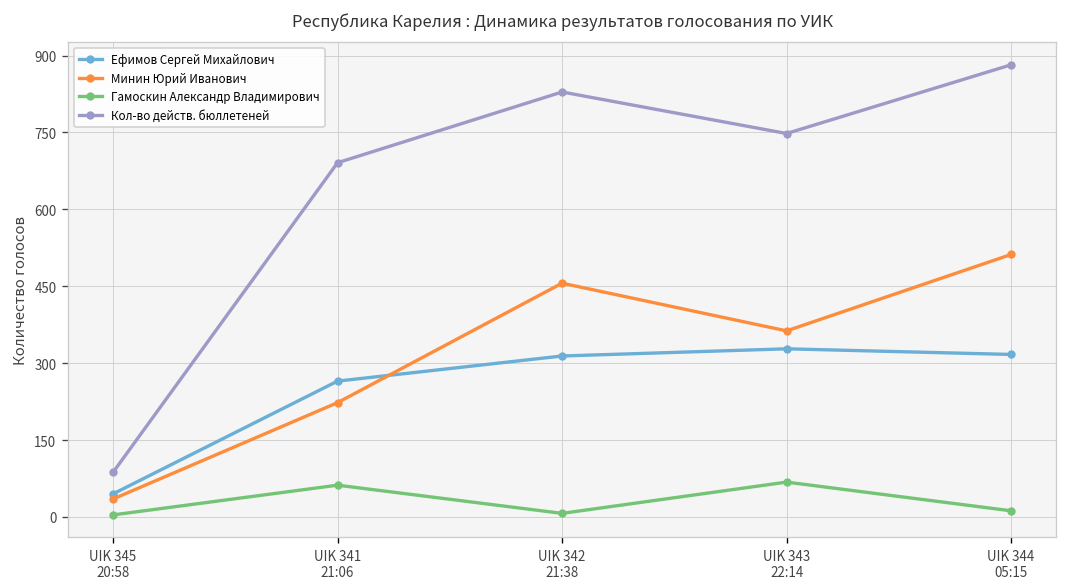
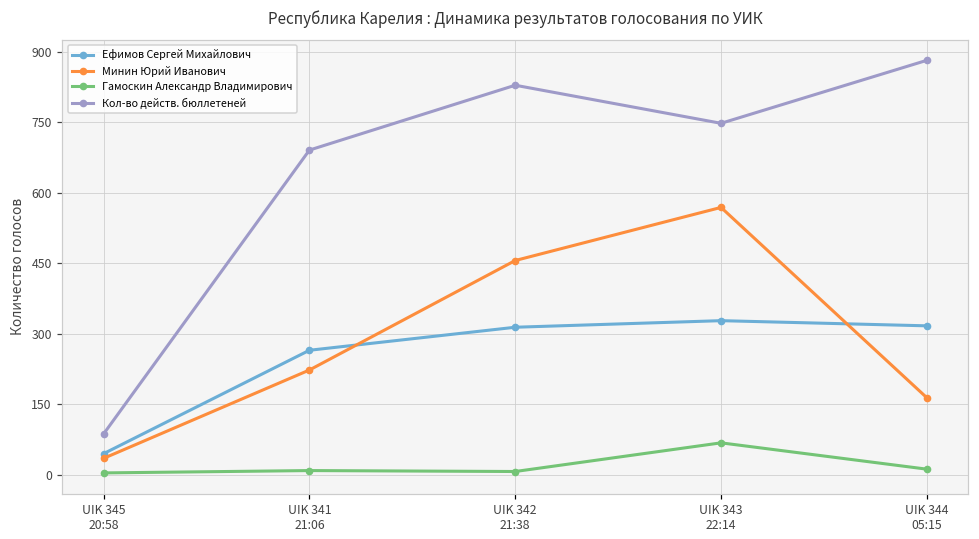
Гамоскин Александр Владимирович, UIK 341 21:06: 60 -> 10
Минин Юрий Иванович, UIK 343 22:14: 360 -> 570
Минин Юрий Иванович, UIK 344 05:15: 510 -> 160
